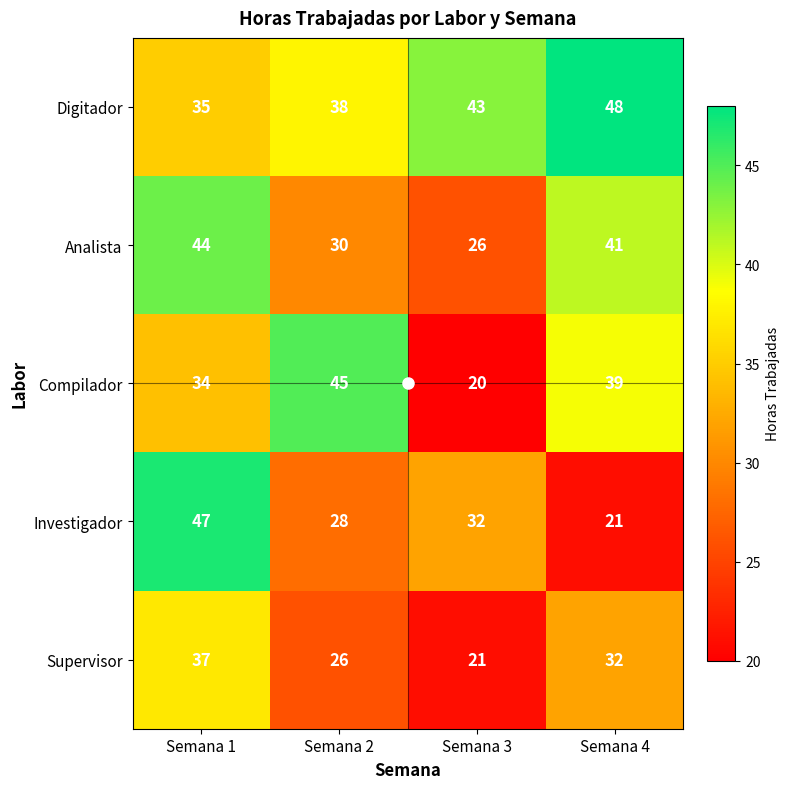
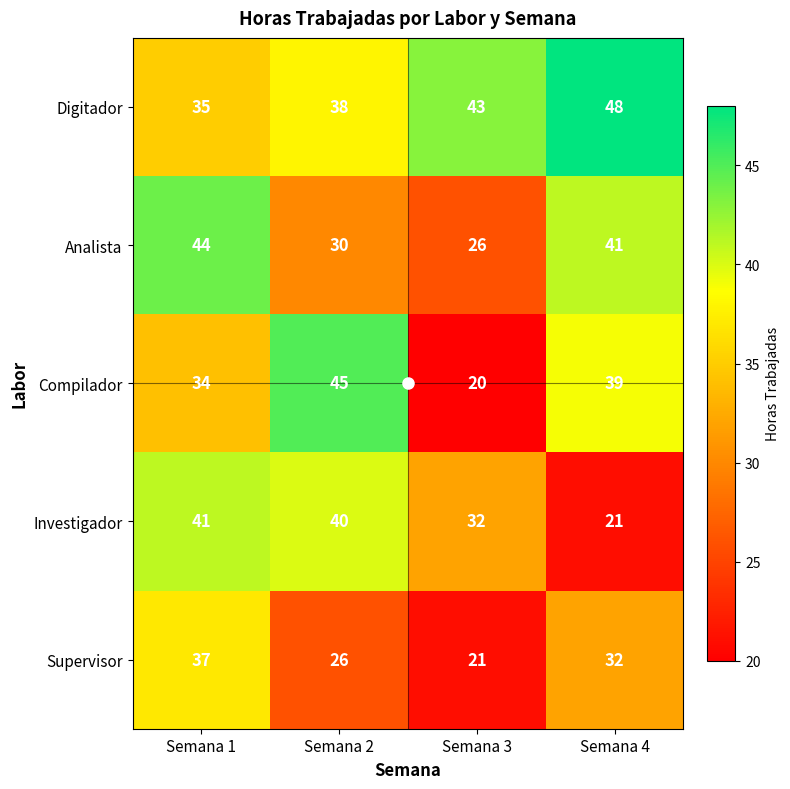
Investigador, Semana 1: 47 -> 41
Investigador, Semana 2: 28 -> 40
